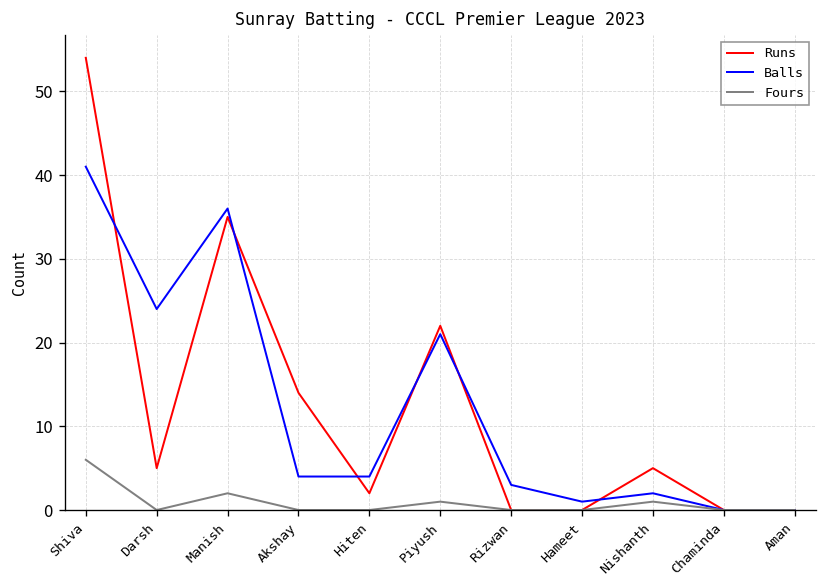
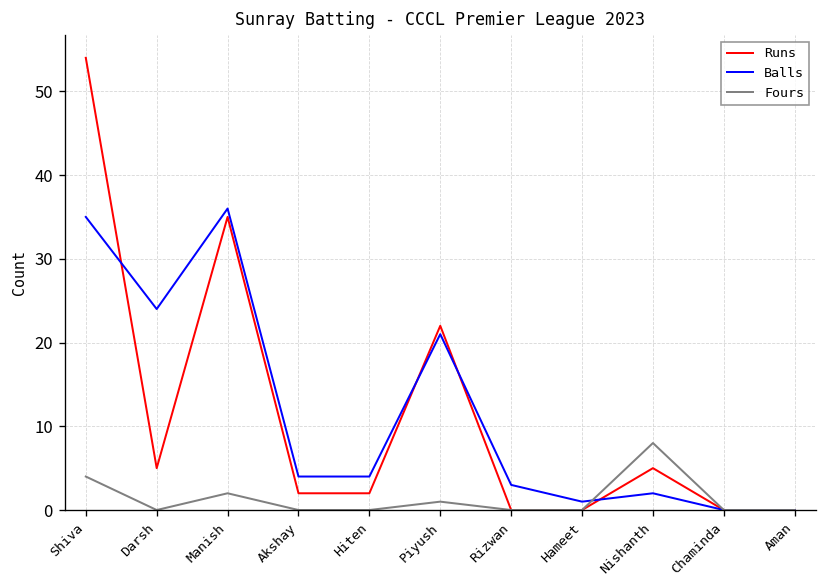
Balls, Shiva: 41 -> 35
Fours, Shiva: 6 -> 4
Runs, Akshay: 14 -> 2
Fours, Nishanth: 1 -> 8
